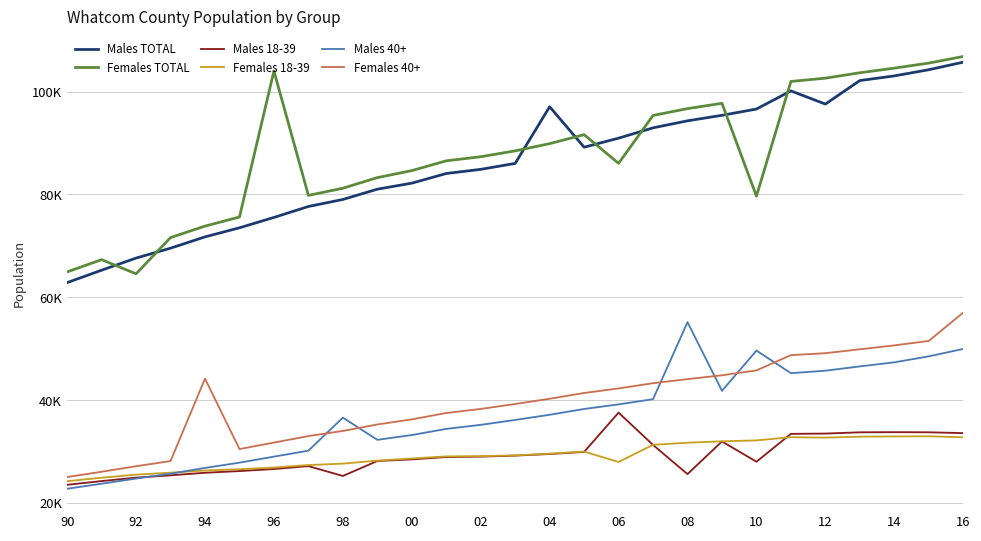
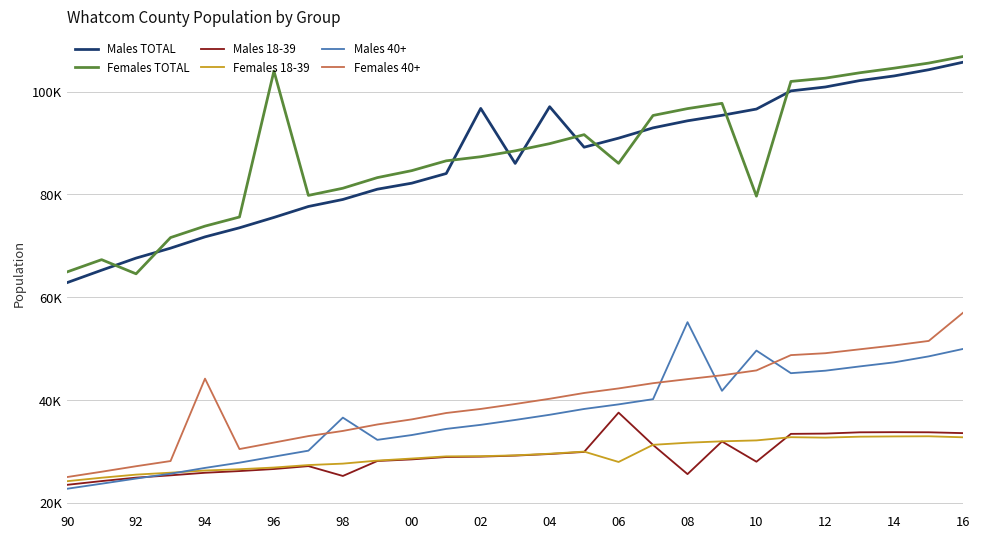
Males TOTAL, 02: 85000 -> 97000
Males TOTAL, 12: 98000 -> 101000
